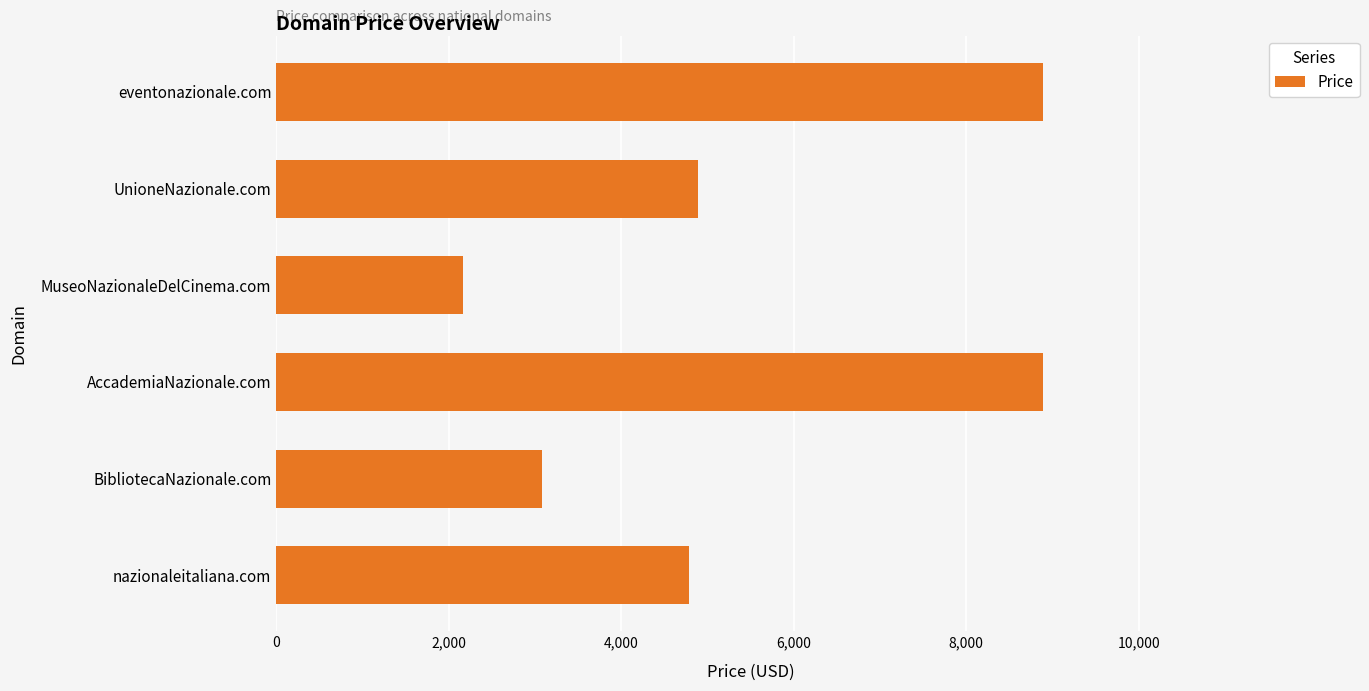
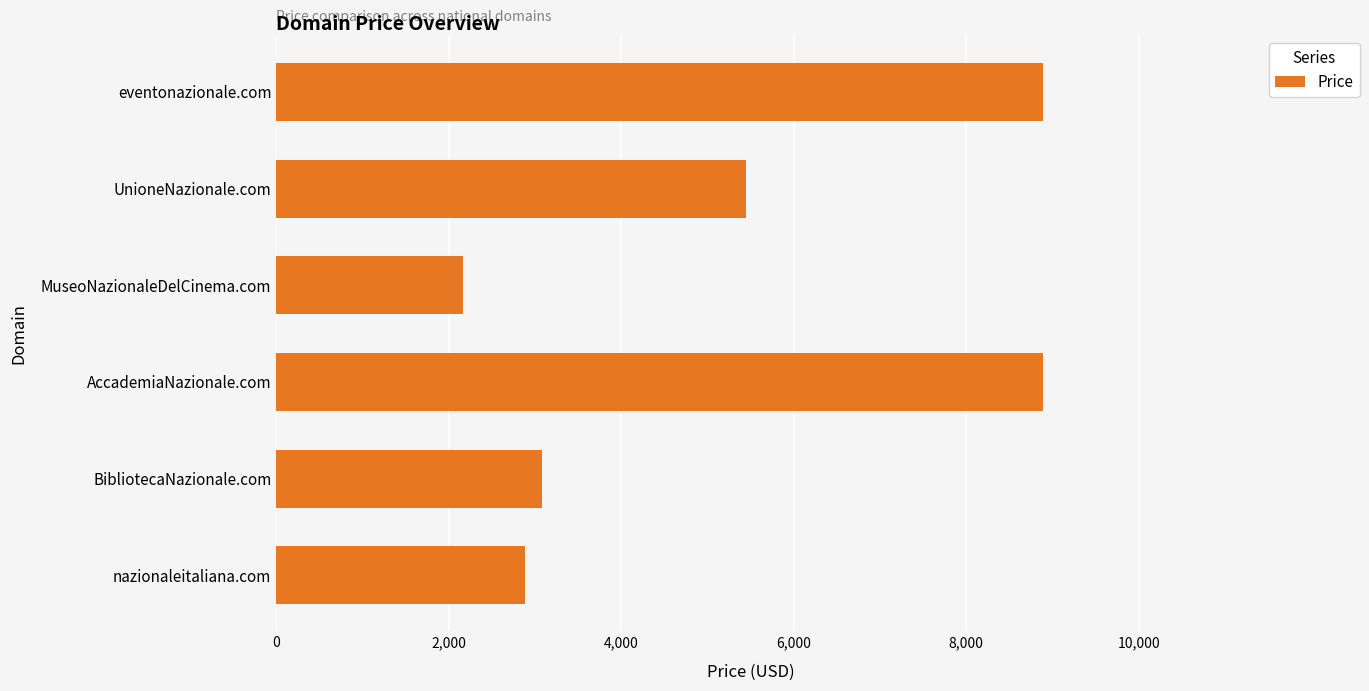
UnioneNazionale.com: 4,900 -> 5,400
nazionaleitaliana.com: 4,800 -> 2,900
